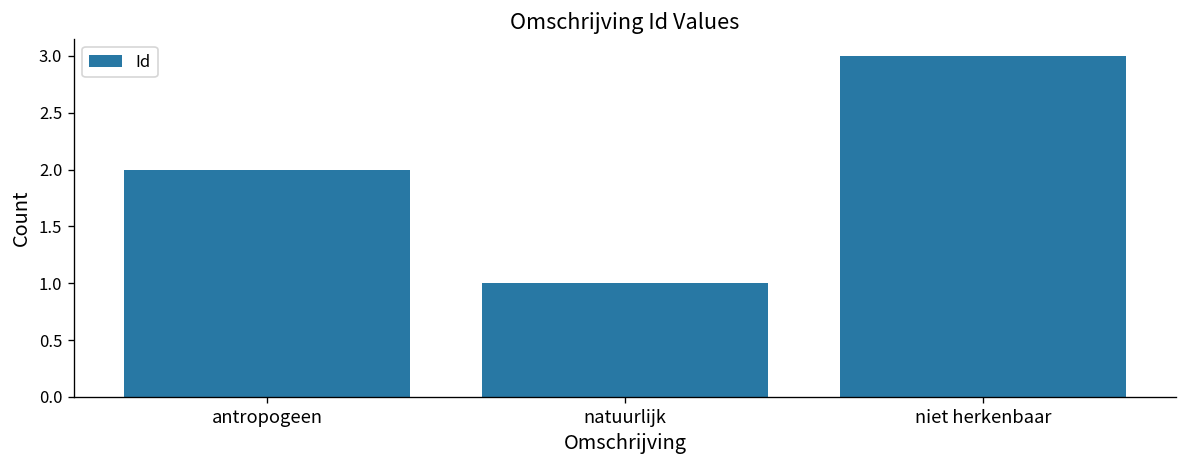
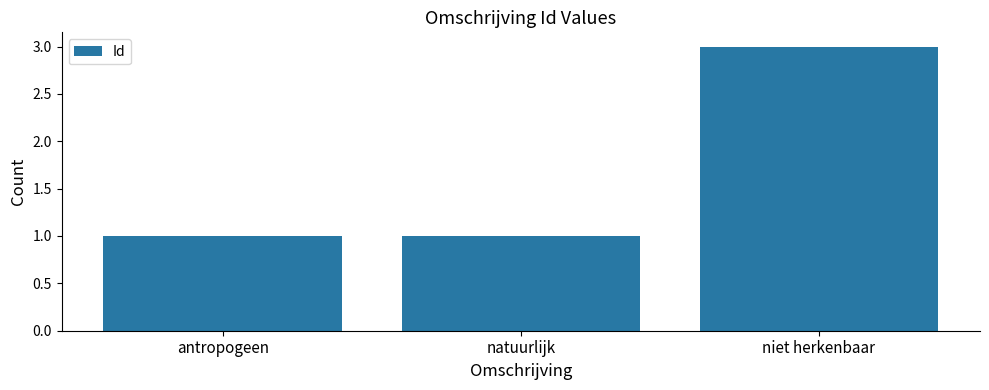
antropogeen: 2 -> 1
